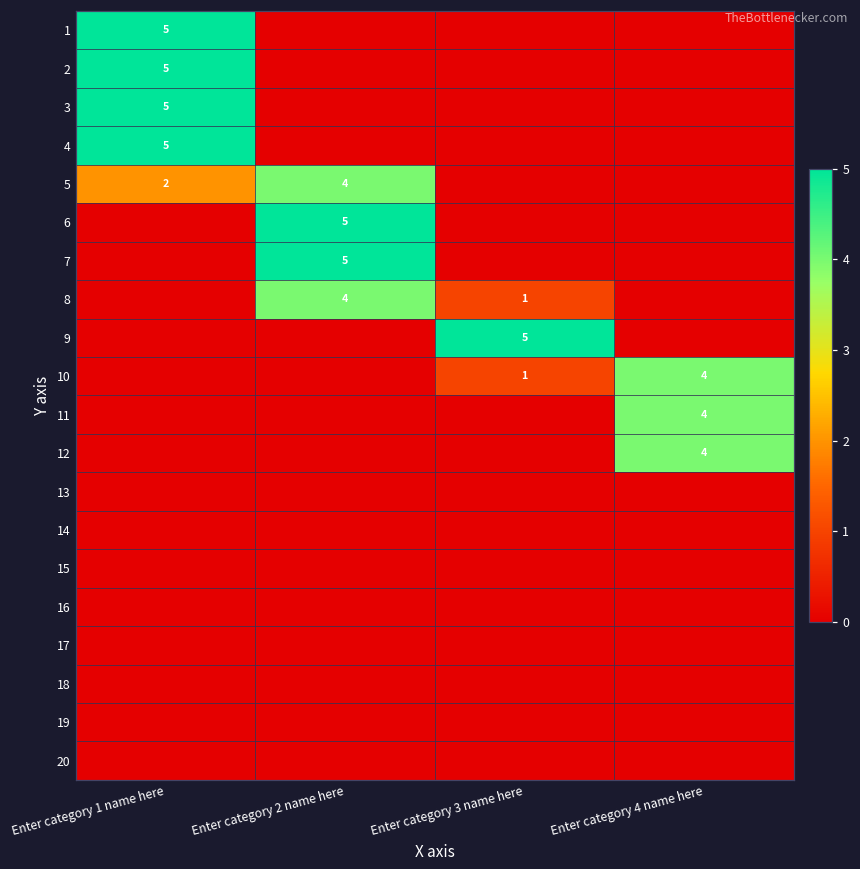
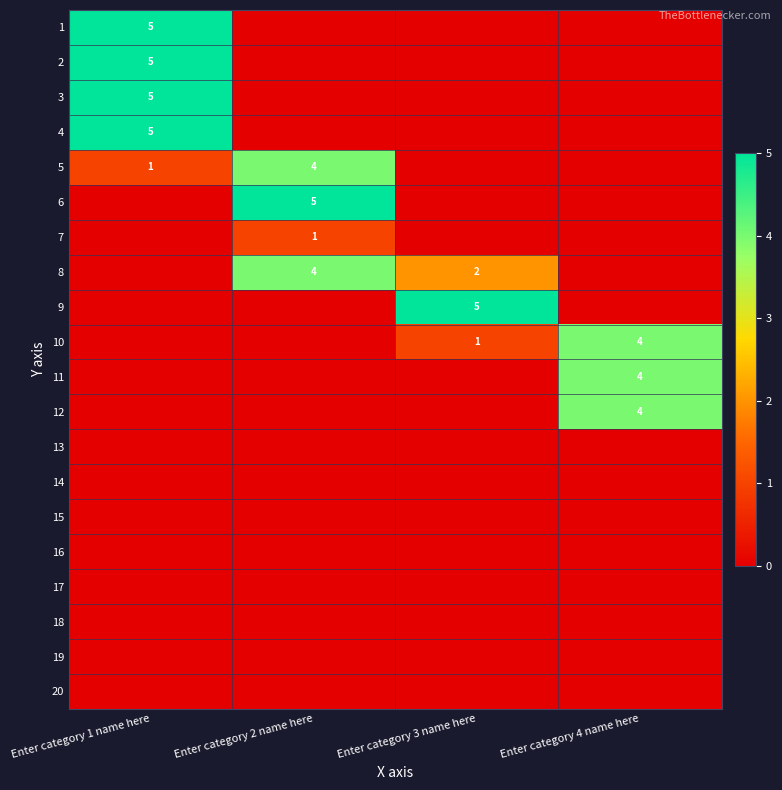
5, Enter category 1 name here: 2 -> 1
7, Enter category 2 name here: 5 -> 1
8, Enter category 3 name here: 1 -> 2
